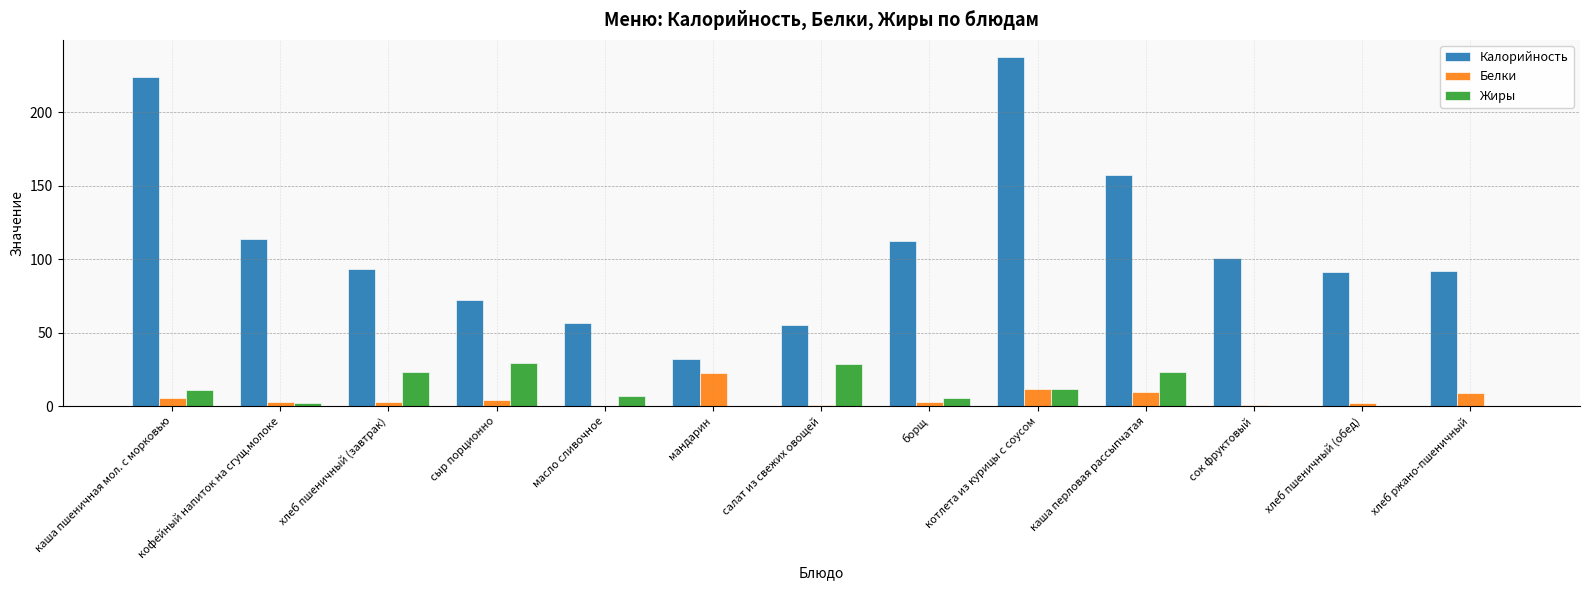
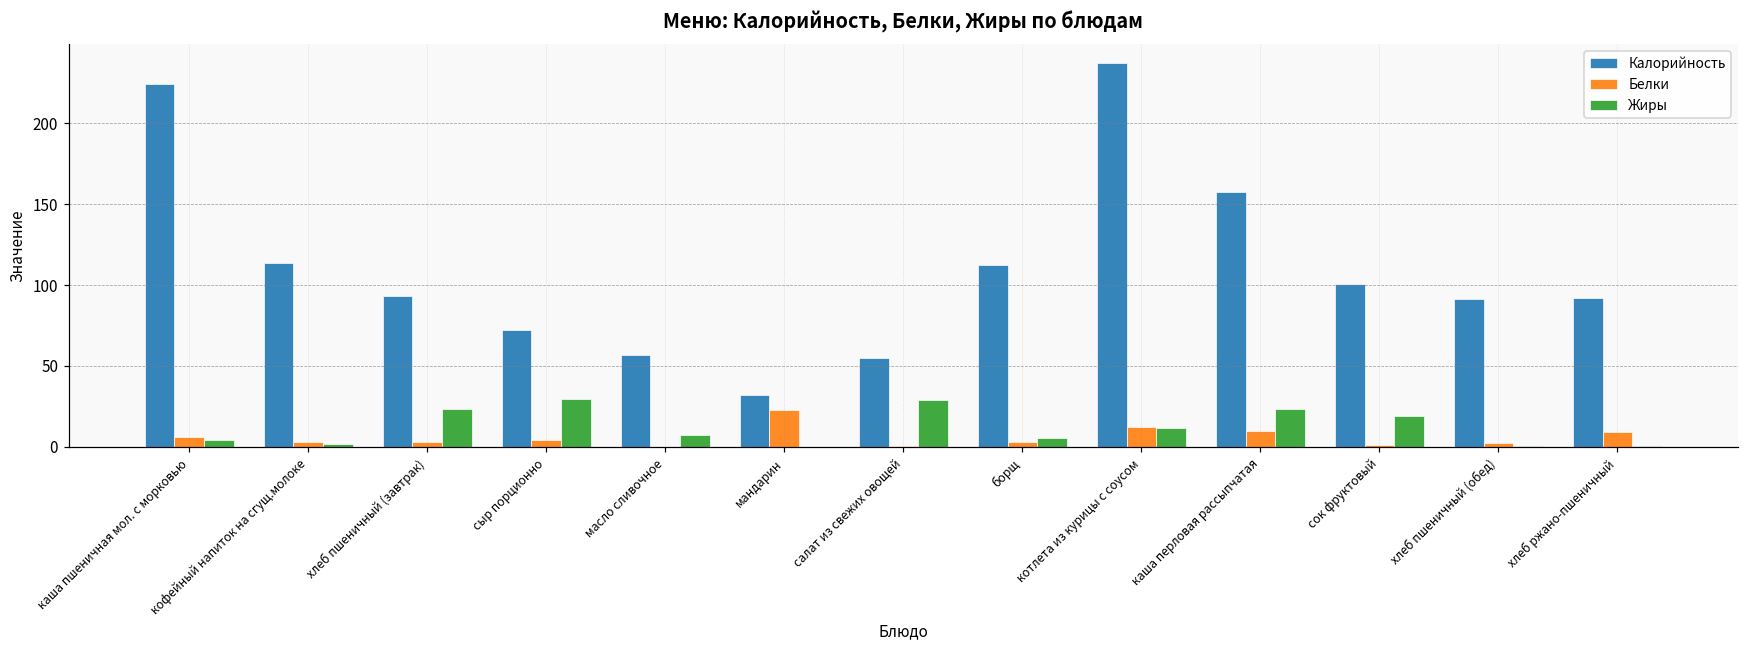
Жиры, каша пшеничная мол. с морковью: 11 -> 4
Жиры, сок фруктовый: 0 -> 19
